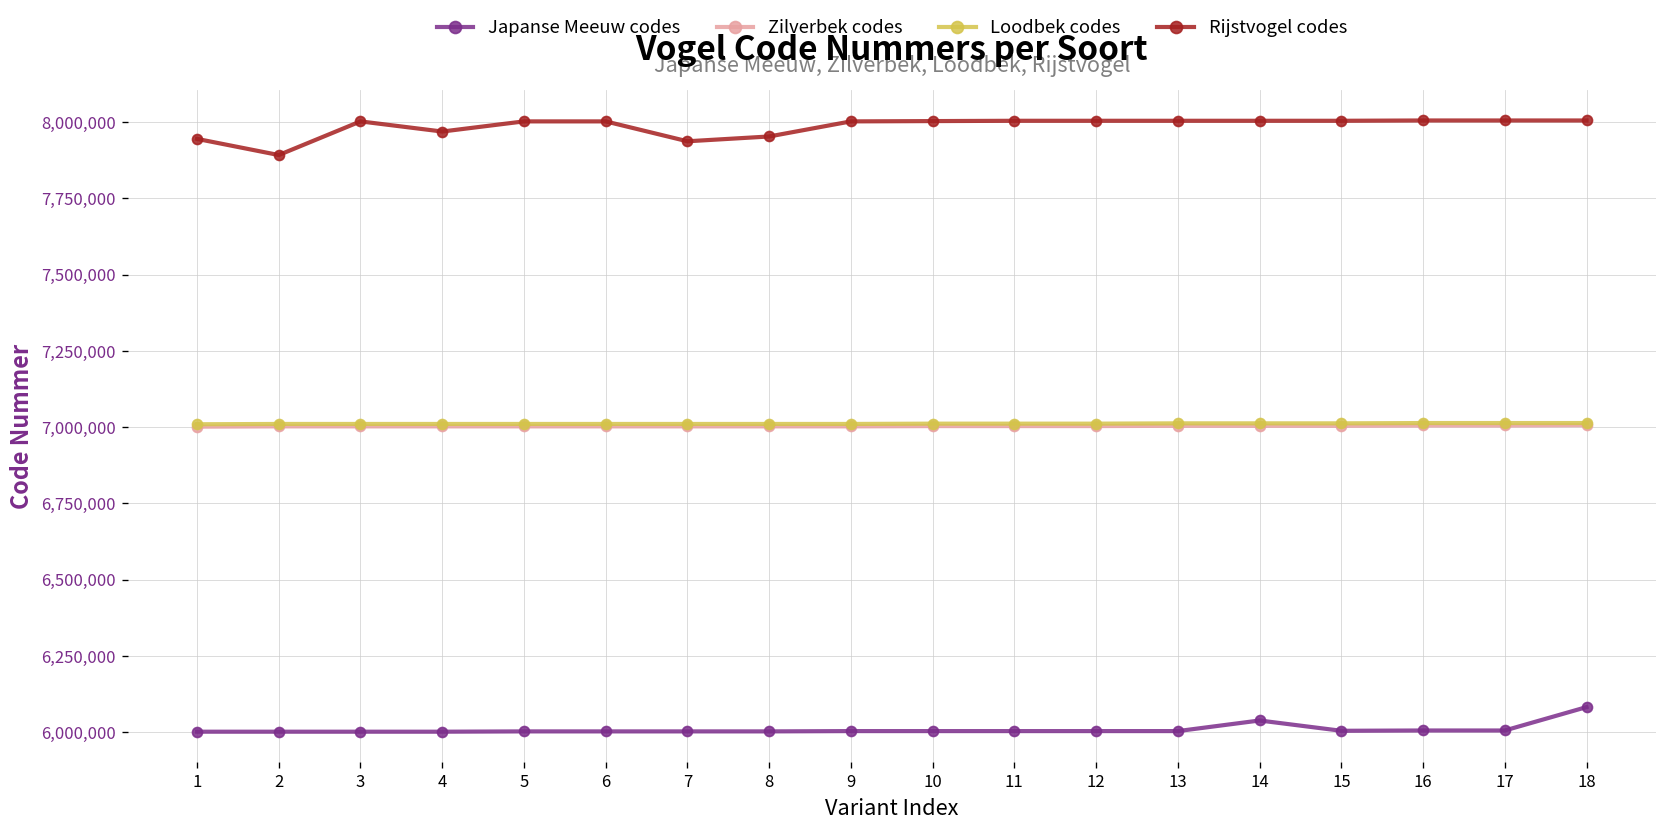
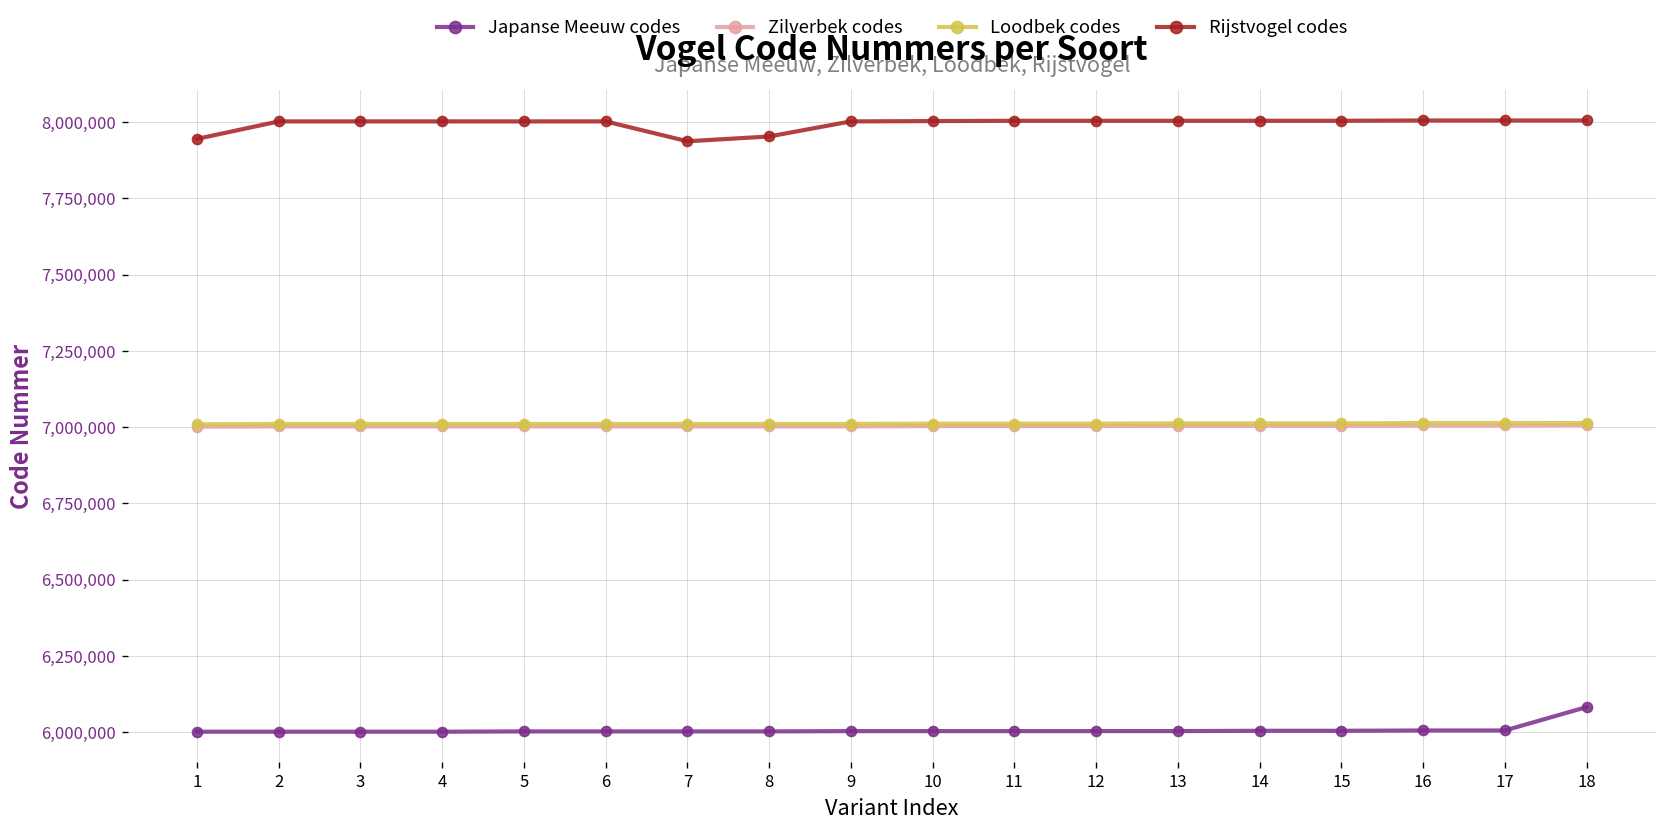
Rijstvogel codes, 2: 7,890,000 -> 8,000,000
Rijstvogel codes, 4: 7,970,000 -> 8,000,000
Japanse Meeuw codes, 14: 6,040,000 -> 6,000,000
